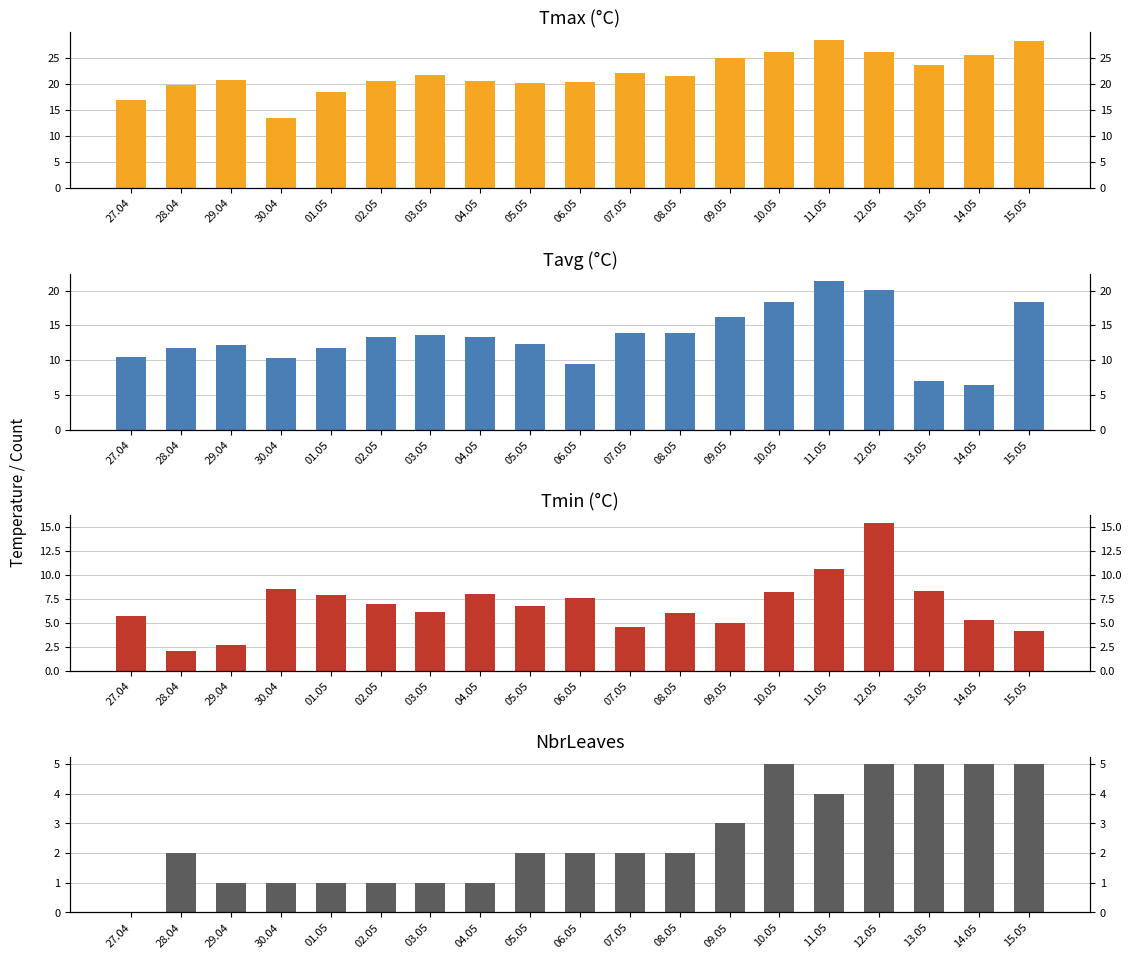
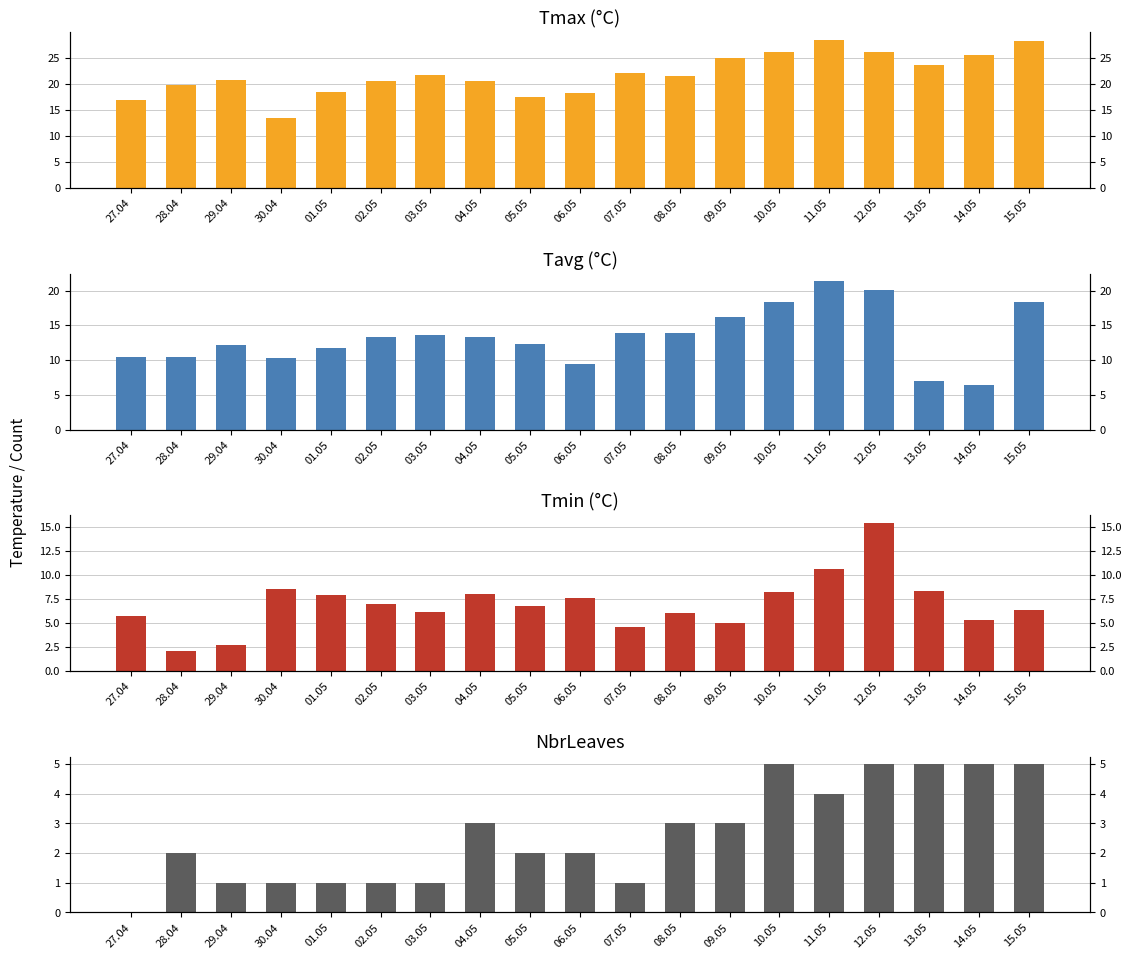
Tmax (°C), 05.05: 20 -> 17
Tmax (°C), 06.05: 20 -> 18
Tavg (°C), 28.04: 12 -> 10
Tmin (°C), 15.05: 4 -> 6
NbrLeaves, 04.05: 1 -> 3
NbrLeaves, 07.05: 2 -> 1
NbrLeaves, 08.05: 2 -> 3
